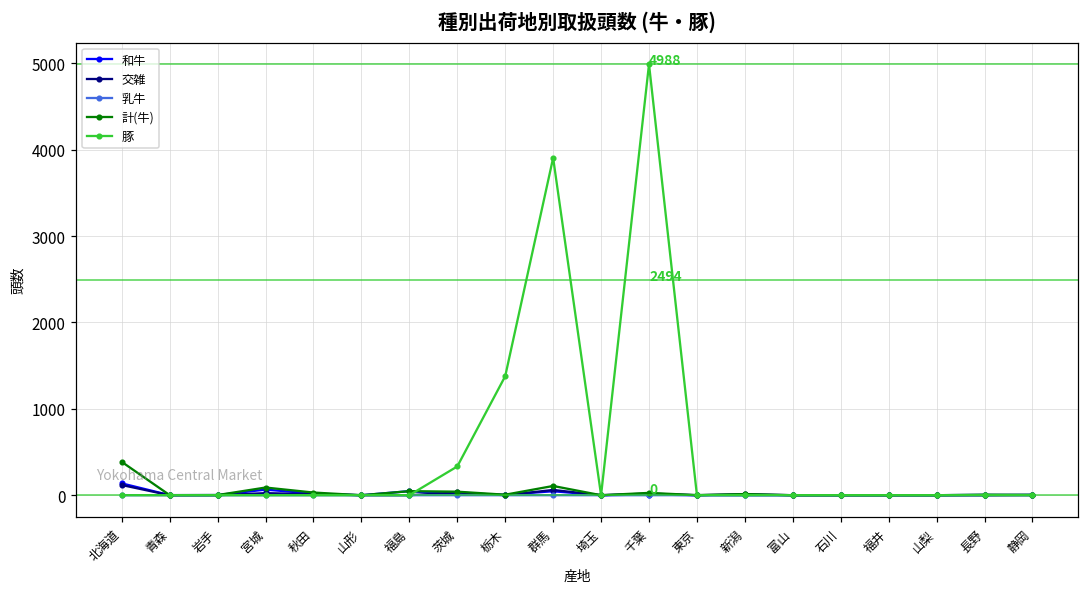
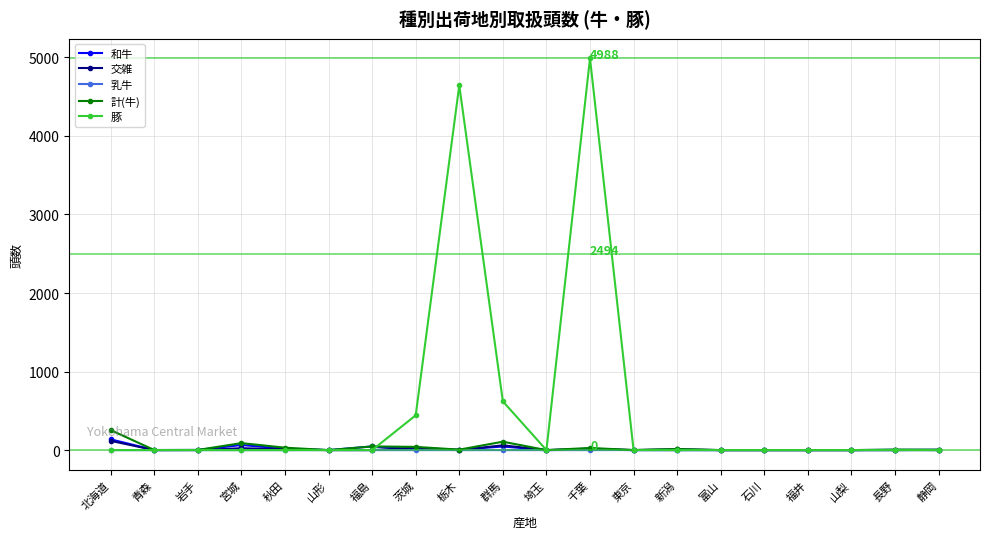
計(牛), 北海道: 400 -> 300
豚, 茨城: 300 -> 400
豚, 栃木: 1400 -> 4600
豚, 群馬: 3900 -> 600
